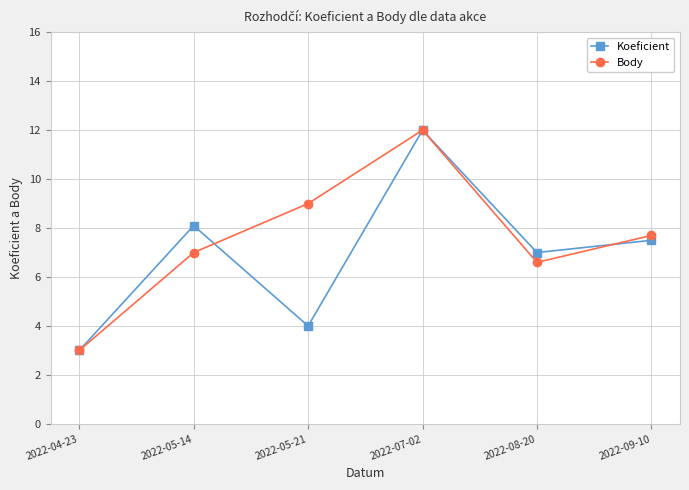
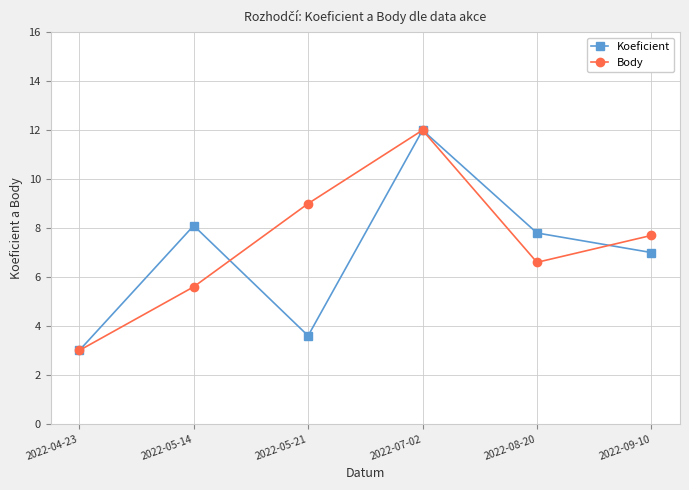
Body, 2022-05-14: 7.0 -> 5.6
Koeficient, 2022-05-21: 4.0 -> 3.6
Koeficient, 2022-08-20: 7.0 -> 7.8
Koeficient, 2022-09-10: 7.5 -> 7.0
